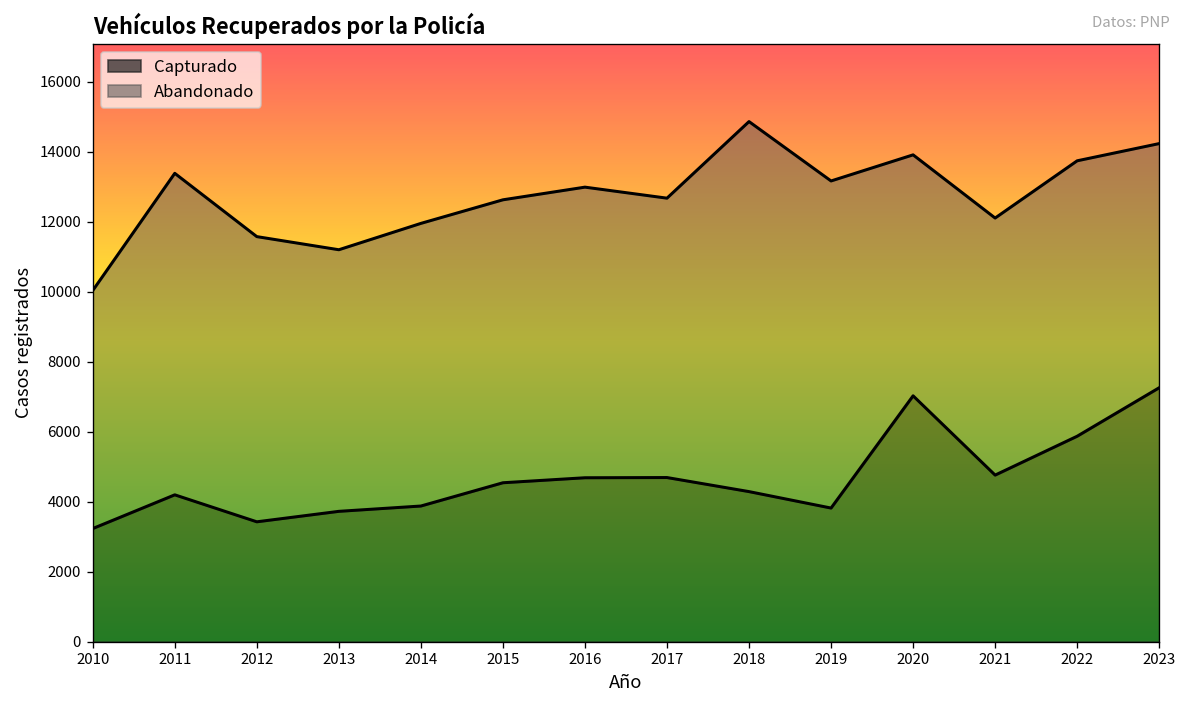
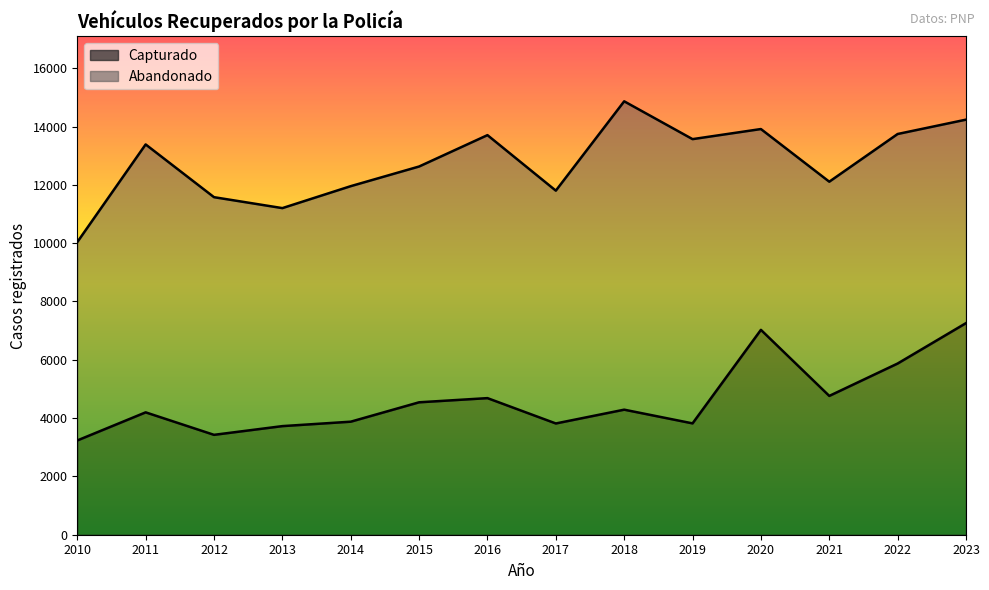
Abandonado, 2016: 8300 -> 9000
Capturado, 2017: 4700 -> 3800
Abandonado, 2019: 9300 -> 9700
